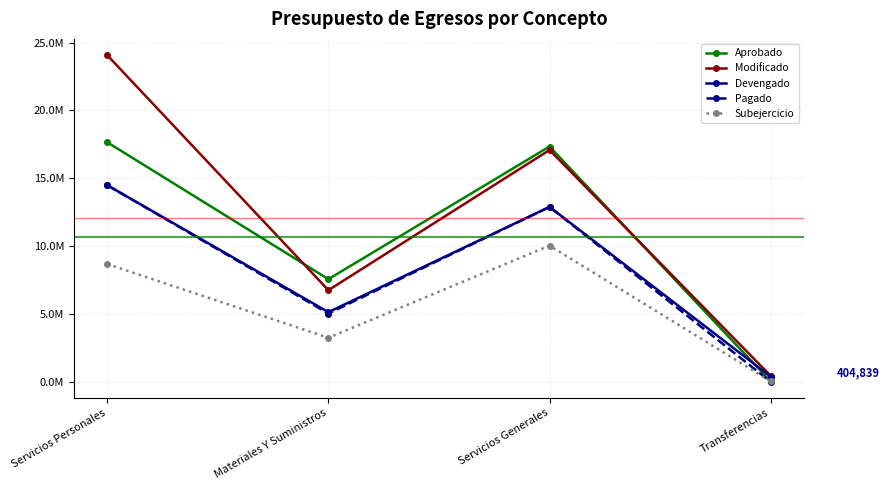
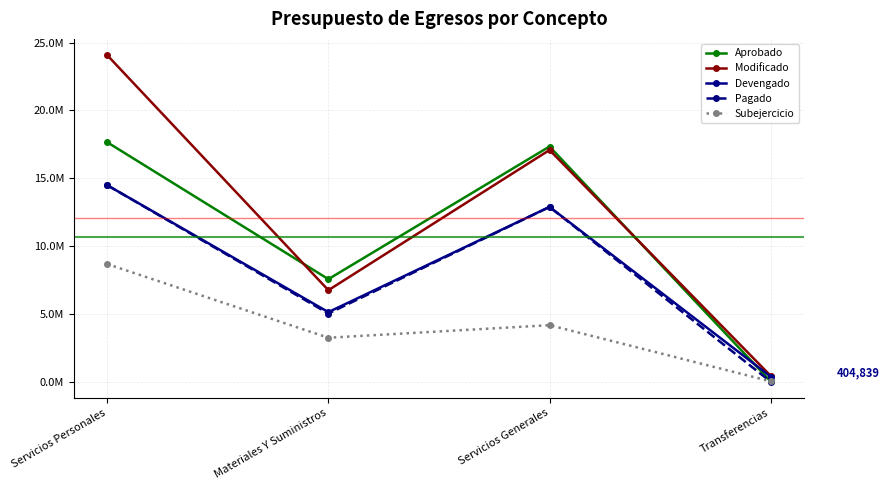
Subejercicio, Servicios Generales: 10000000 -> 4200000
